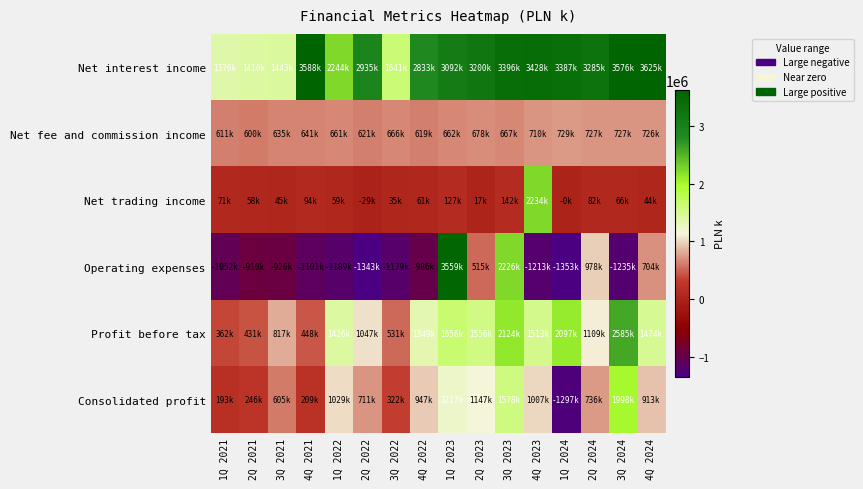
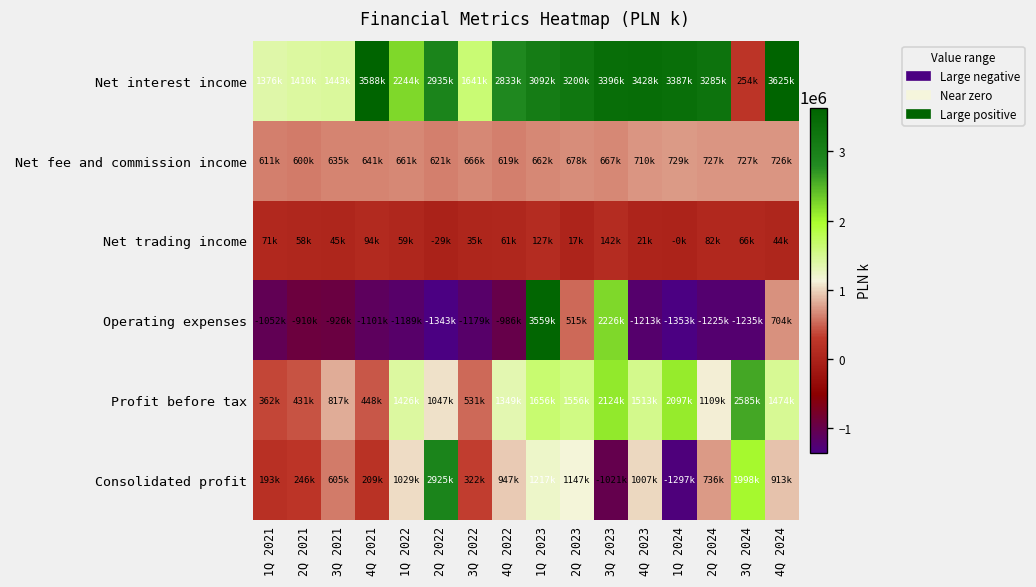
Net interest income, 3Q 2024: 3576k -> 254k
Net trading income, 4Q 2023: 2234k -> 21k
Operating expenses, 2Q 2024: 978k -> -1225k
Consolidated profit, 2Q 2022: 711k -> 2925k
Consolidated profit, 3Q 2023: 1578k -> -1021k
